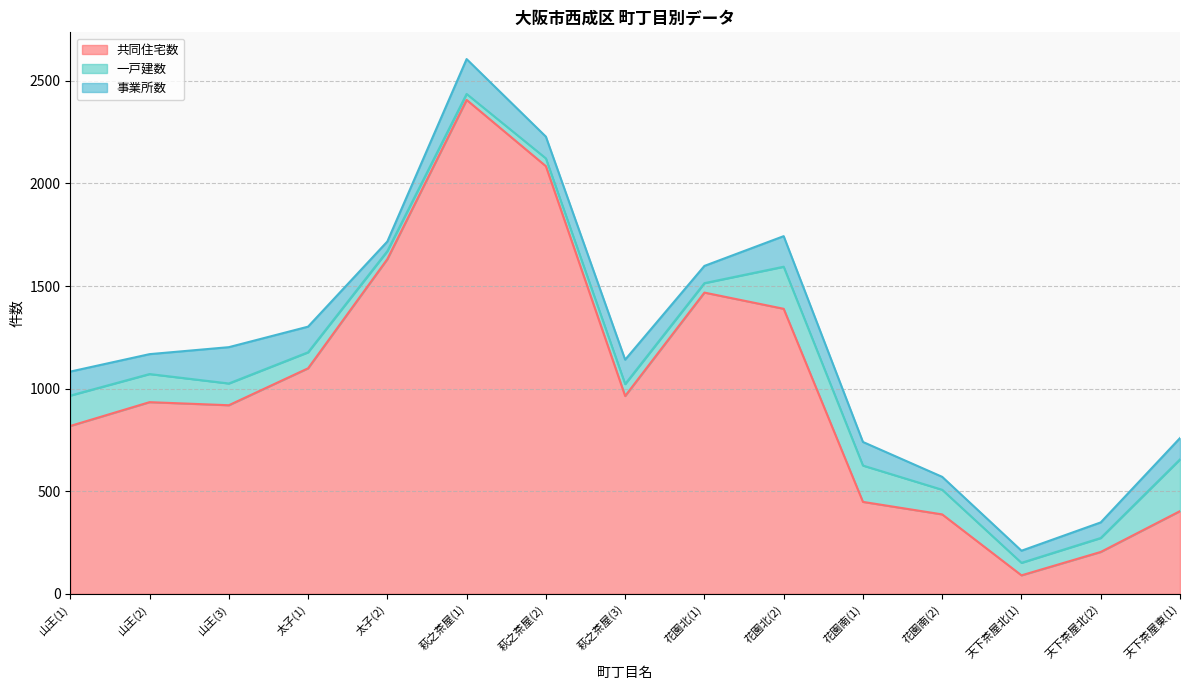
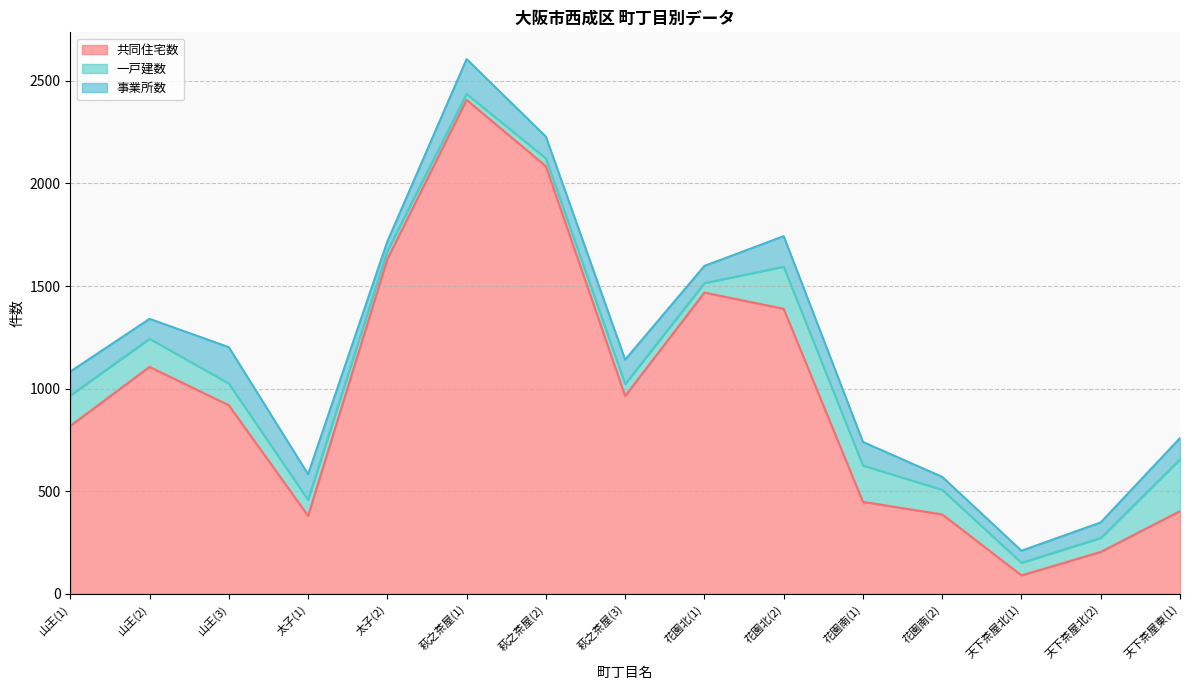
共同住宅数, 山王(2): 930 -> 1110
共同住宅数, 太子(1): 1100 -> 380
